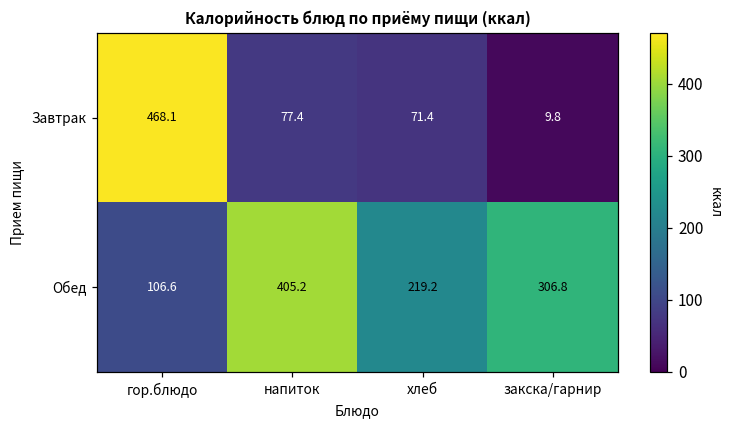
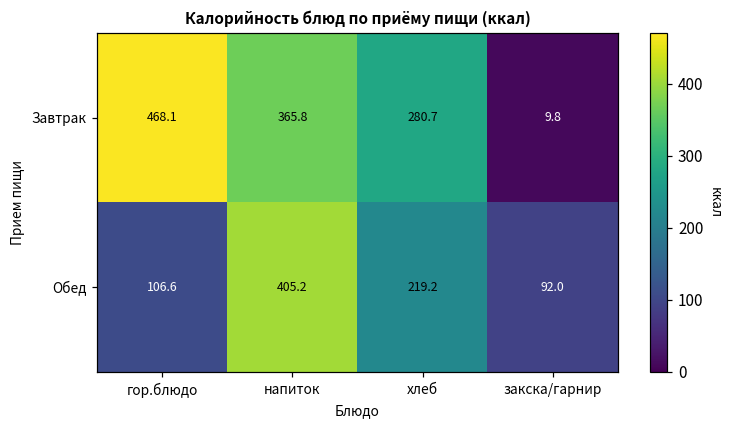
Завтрак, напиток: 77.4 -> 365.8
Завтрак, хлеб: 71.4 -> 280.7
Обед, закска/гарнир: 306.8 -> 92.0
